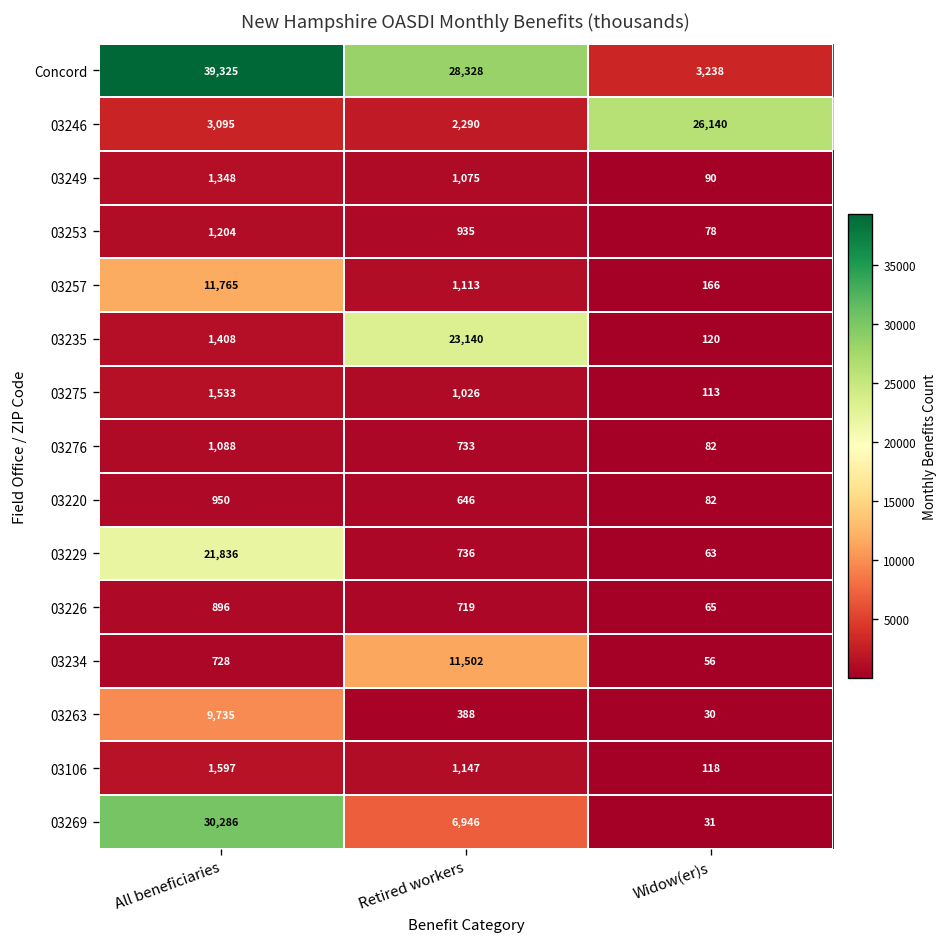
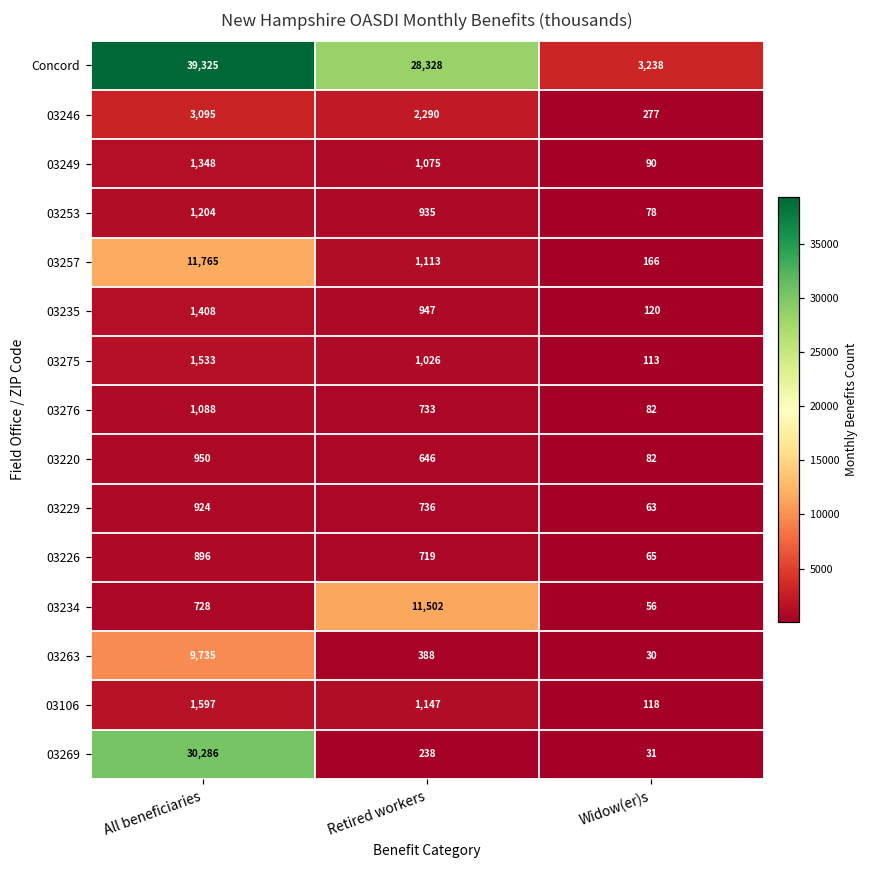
03246, Widow(er)s: 26,140 -> 277
03235, Retired workers: 23,140 -> 947
03229, All beneficiaries: 21,836 -> 924
03269, Retired workers: 6,946 -> 238
